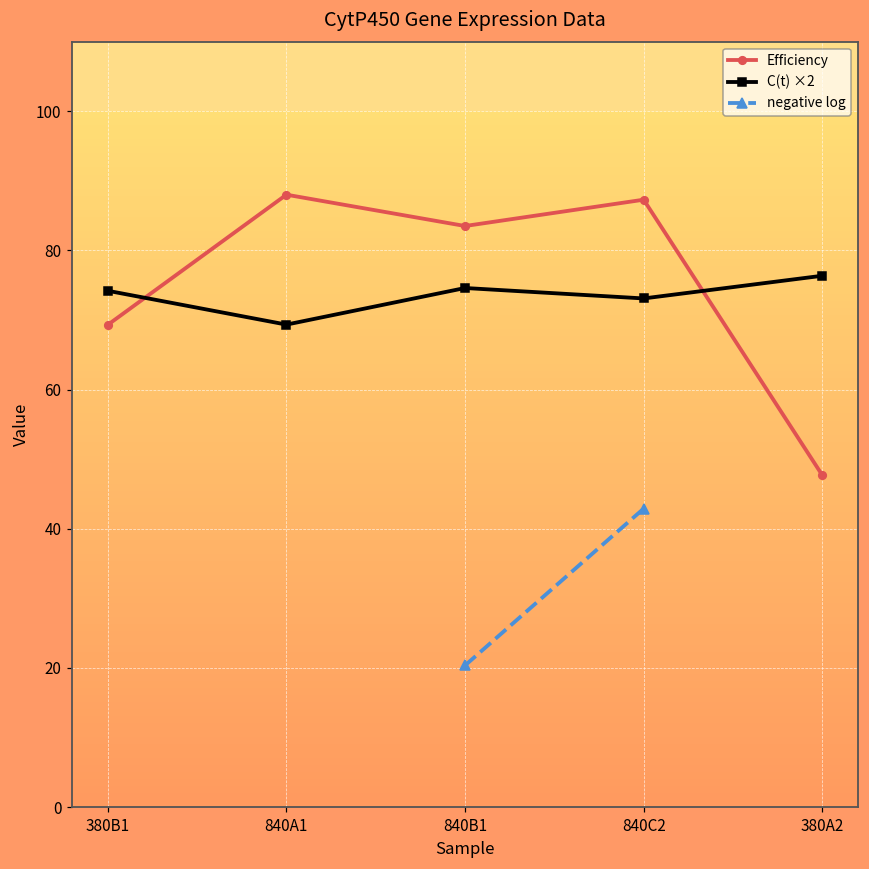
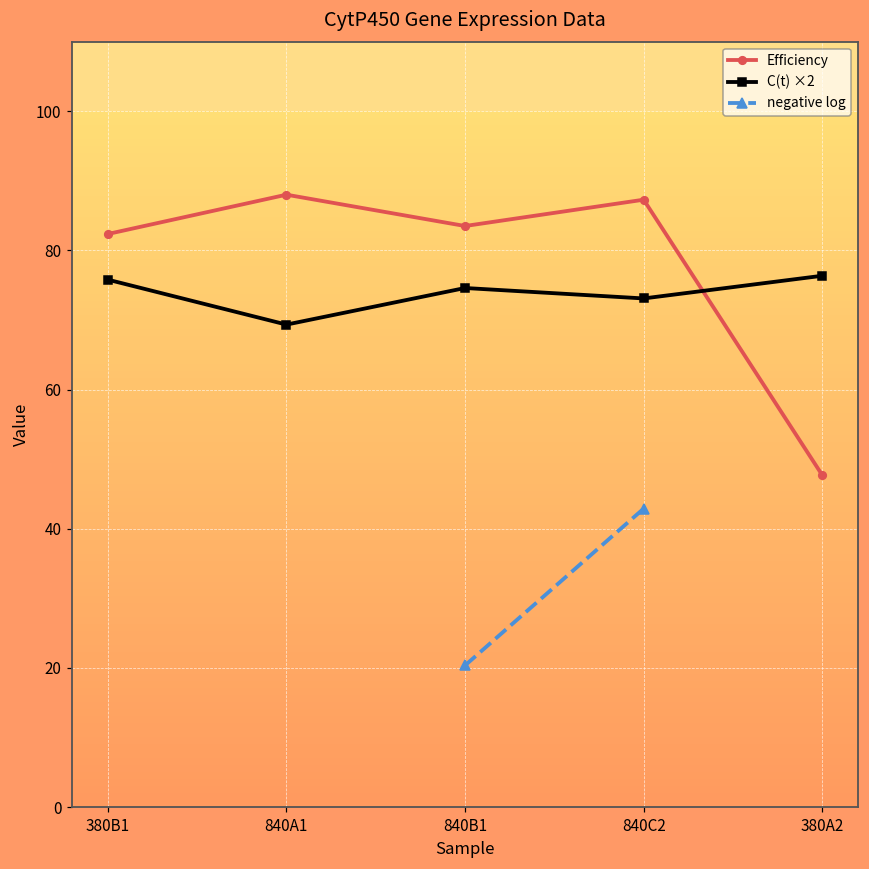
Efficiency, 380B1: 69 -> 82
C(t) ×2, 380B1: 74 -> 76
